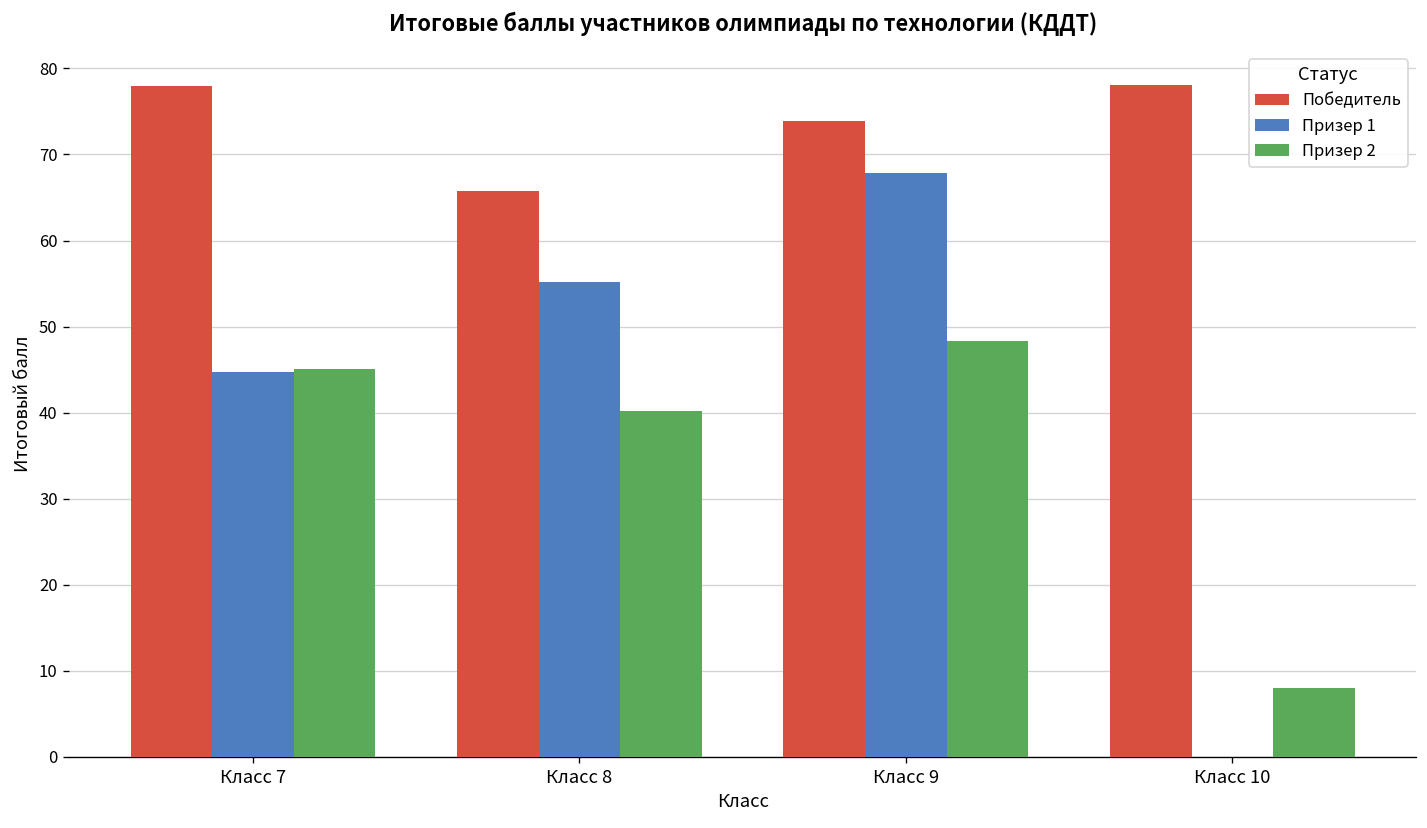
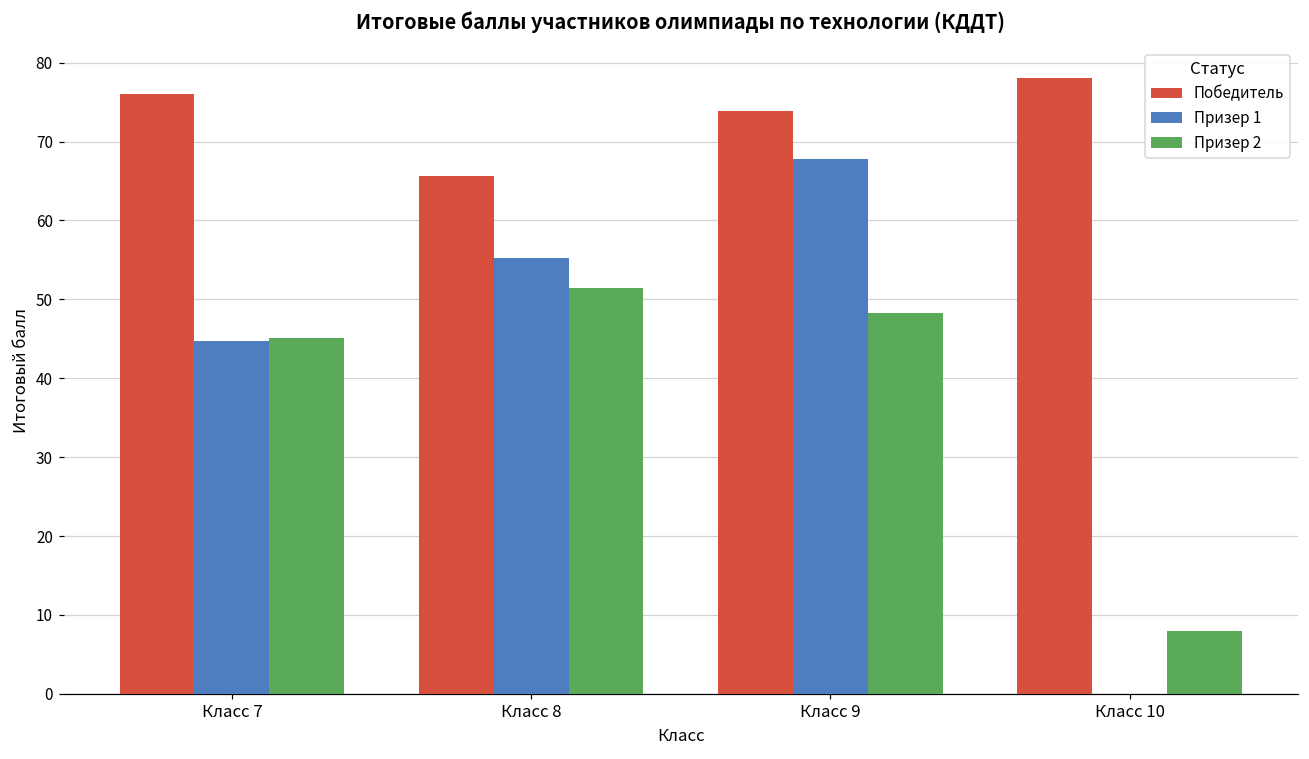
Победитель, Класс 7: 78 -> 76
Призер 2, Класс 8: 40 -> 52
